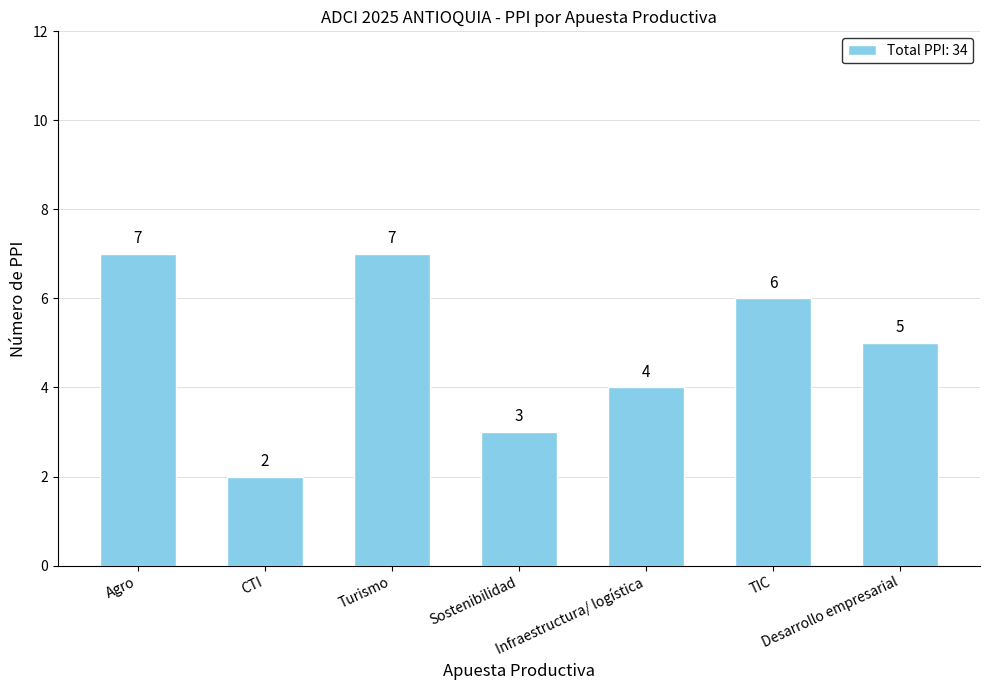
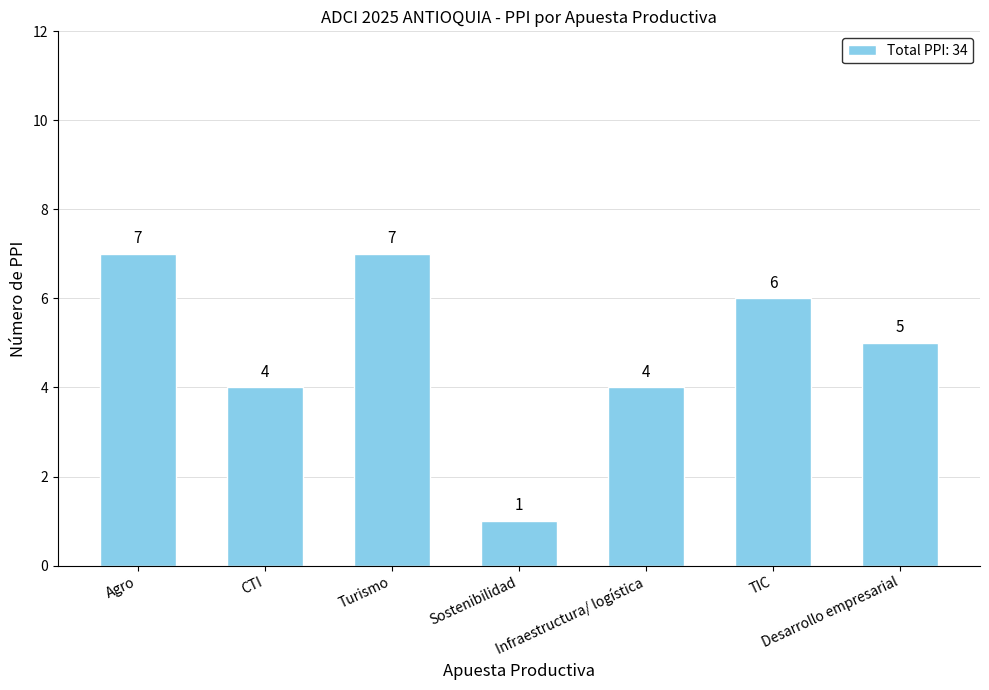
CTI: 2 -> 4
Sostenibilidad: 3 -> 1
